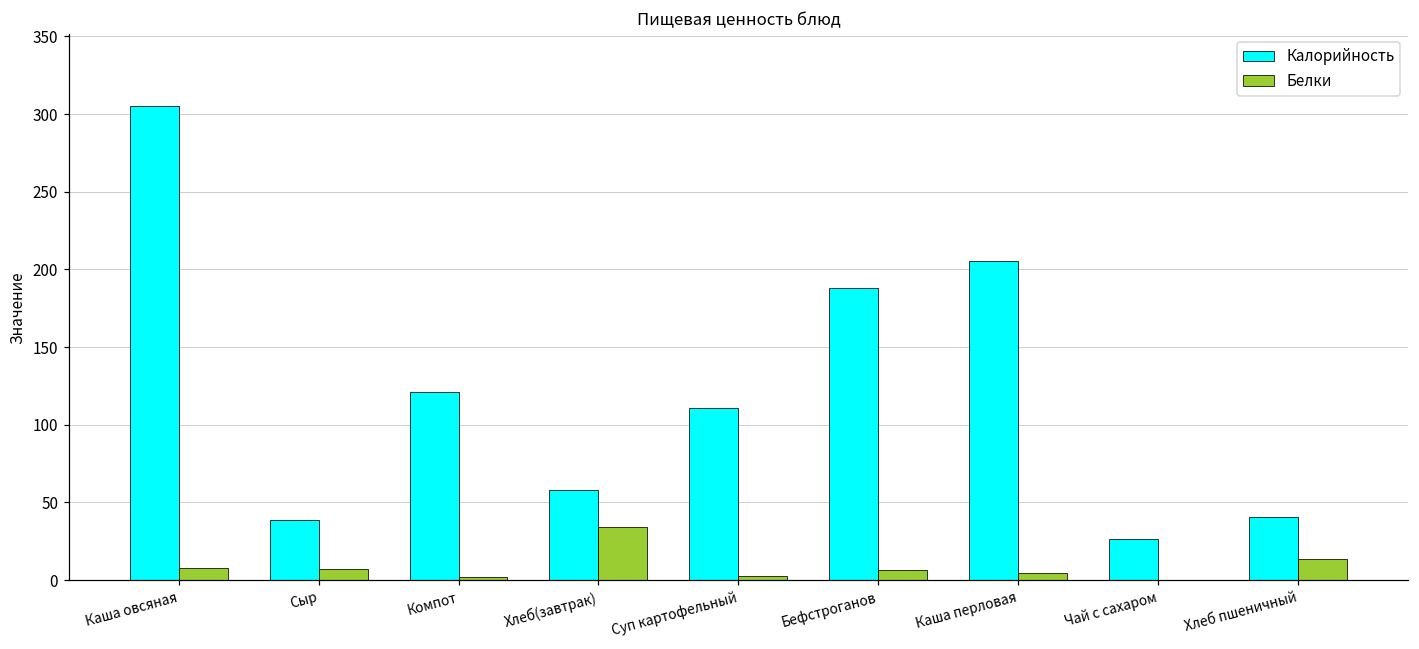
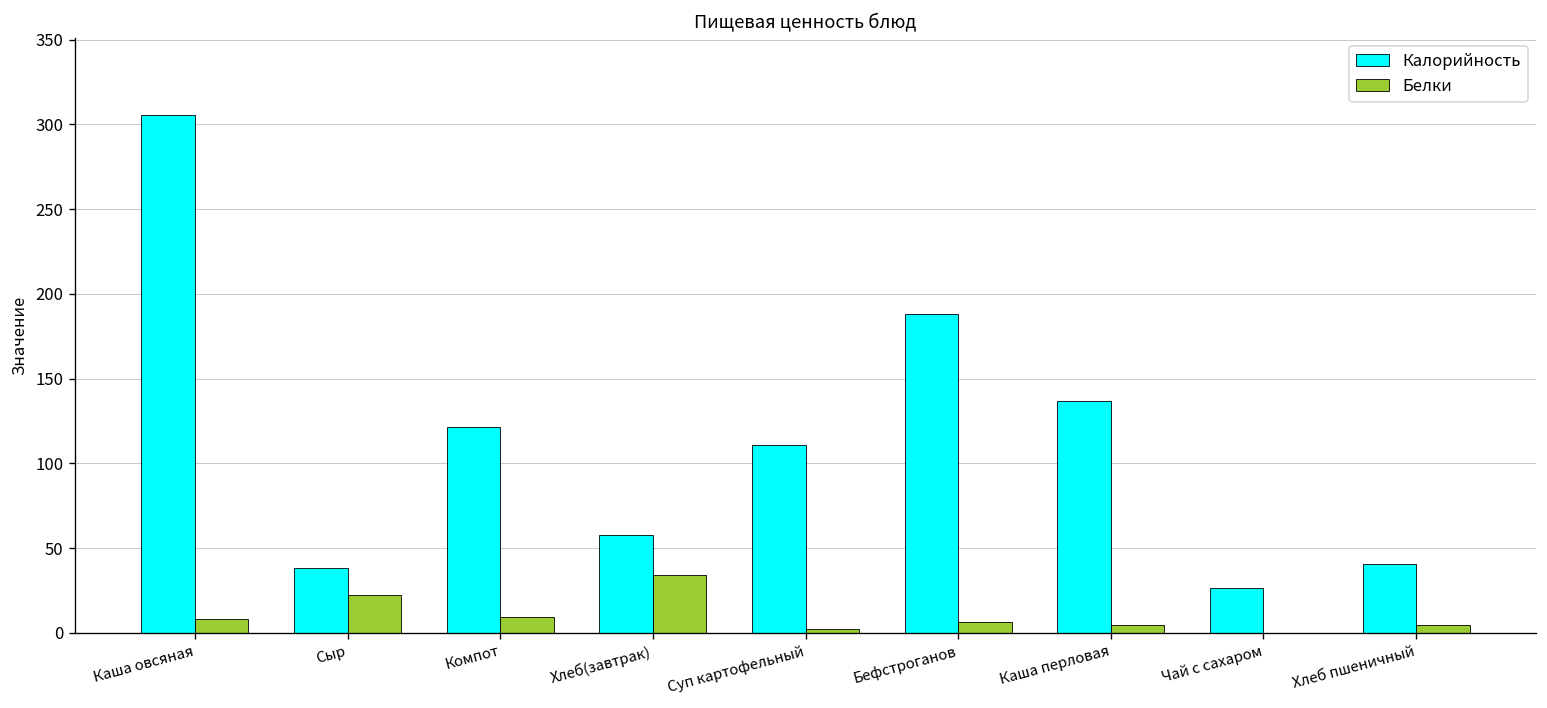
Белки, Сыр: 7 -> 23
Белки, Компот: 2 -> 9
Калорийность, Каша перловая: 205 -> 137
Белки, Хлеб пшеничный: 13 -> 5
